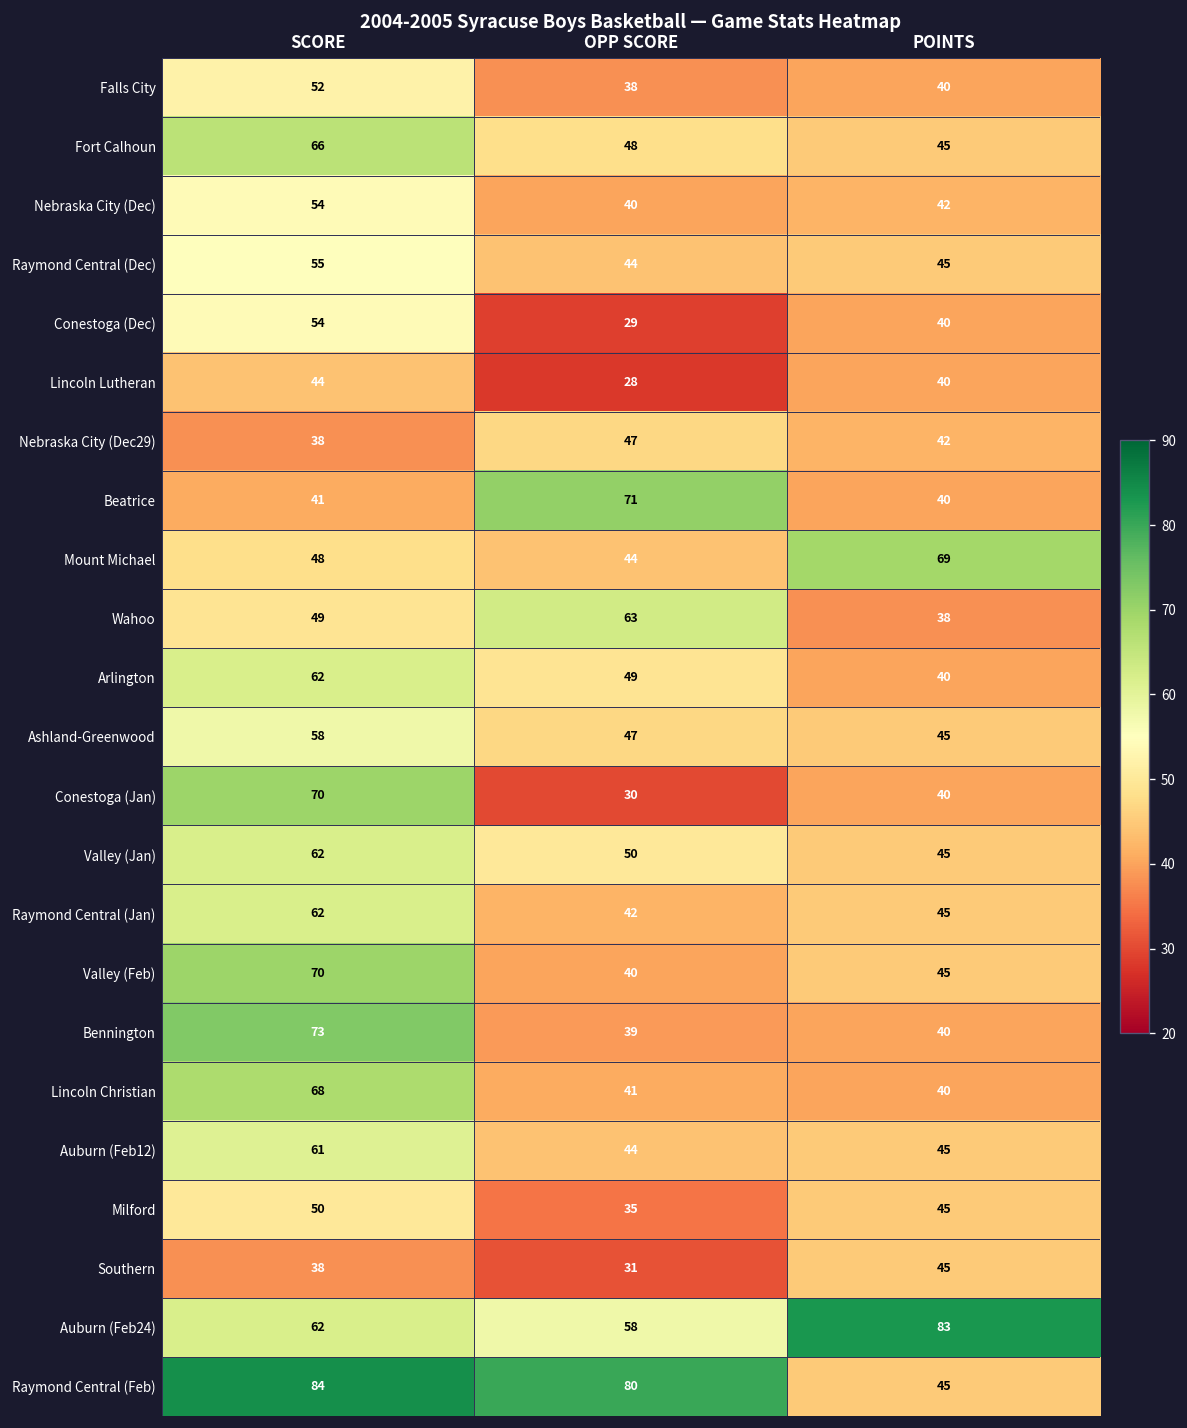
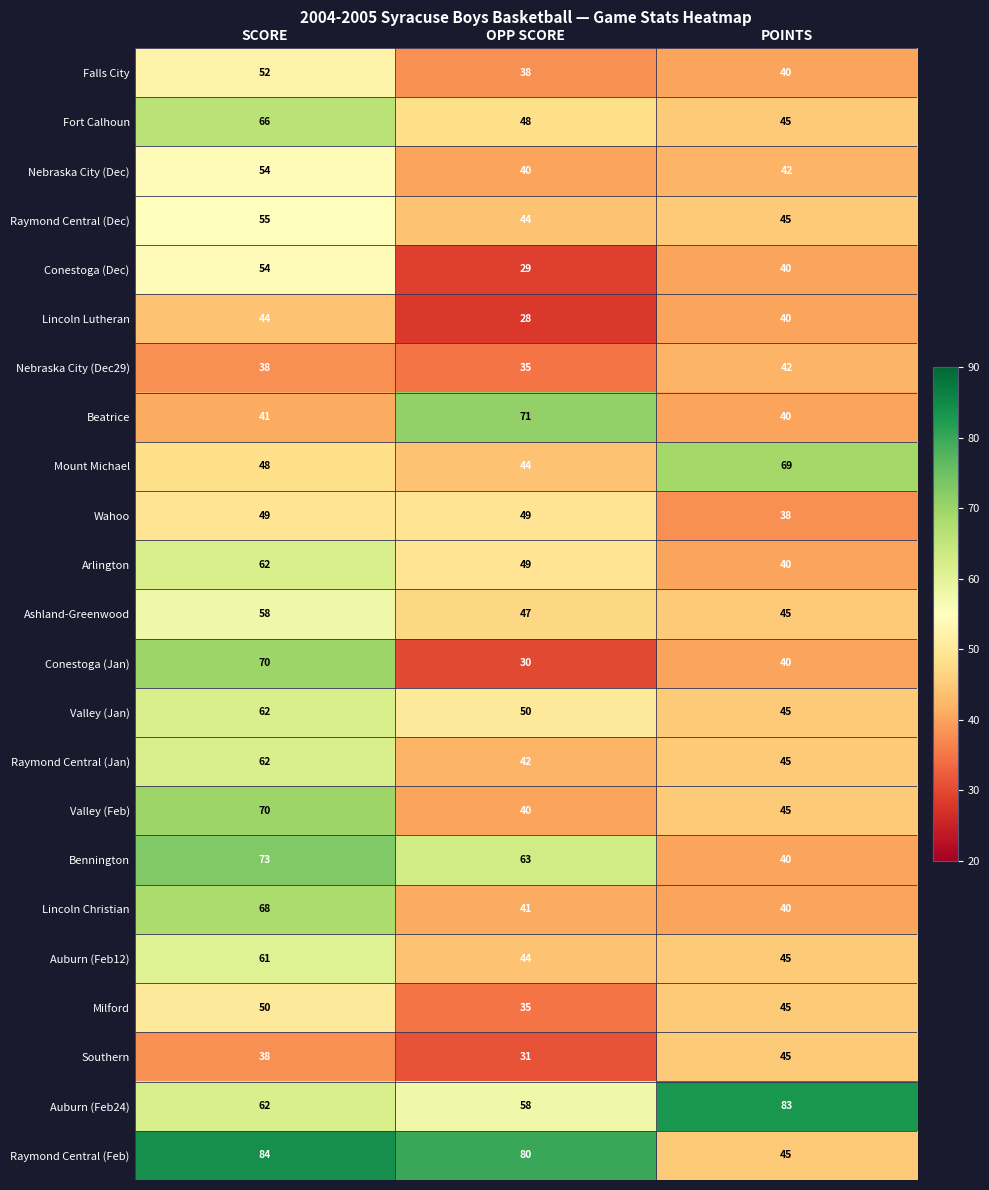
Nebraska City (Dec29), OPP SCORE: 47 -> 35
Wahoo, OPP SCORE: 63 -> 49
Bennington, OPP SCORE: 39 -> 63
